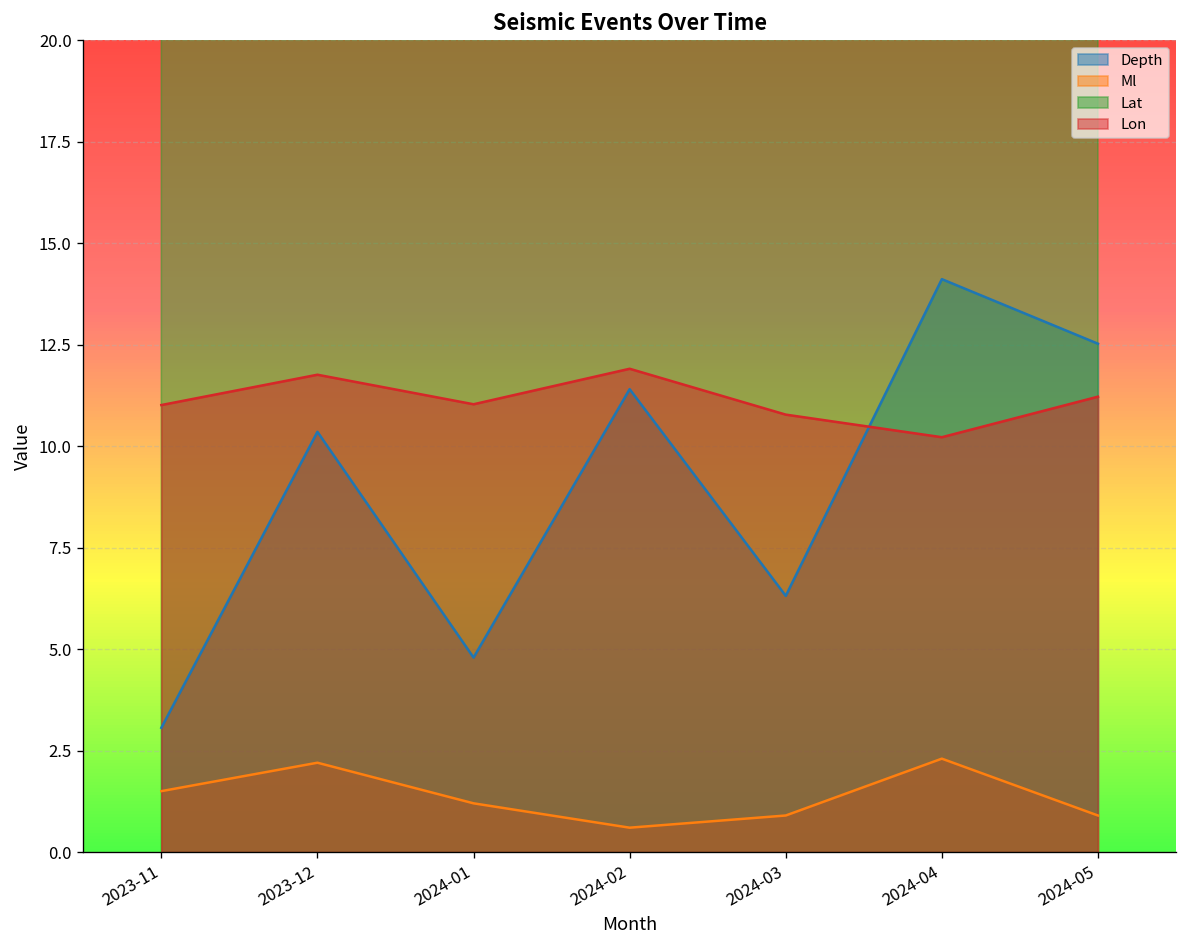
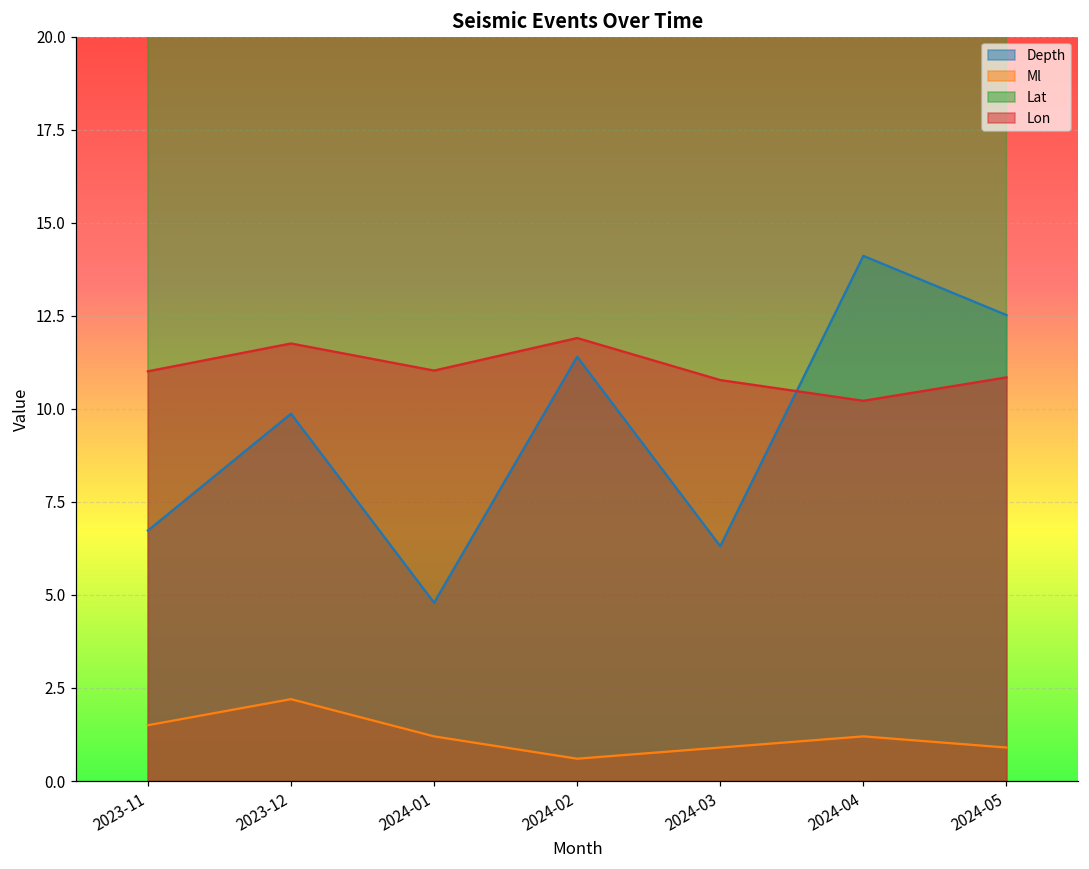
Depth, 2023-11: 3.1 -> 6.7
Depth, 2023-12: 10.4 -> 9.9
Ml, 2024-04: 2.3 -> 1.2
Lon, 2024-05: 11.2 -> 10.8
